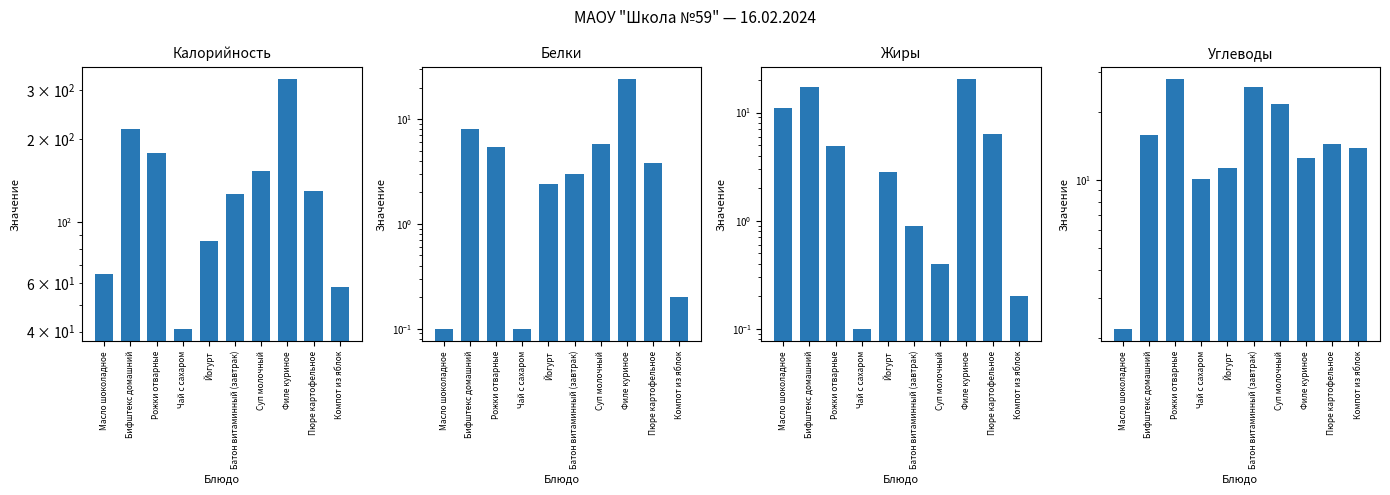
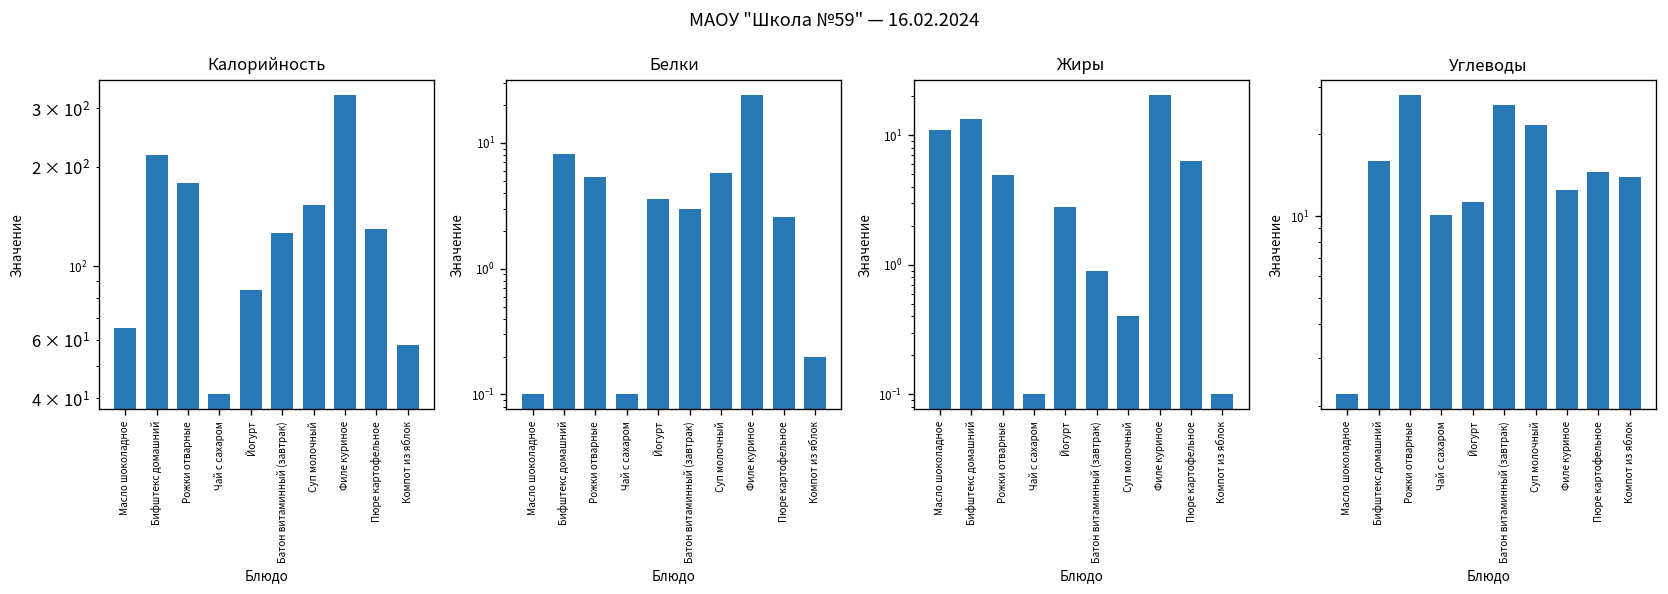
Белки, Йогурт: 2.4 -> 3.6
Белки, Пюре картофельное: 3.8 -> 2.6
Жиры, Бифштекс домашний: 17 -> 13
Жиры, Компот из яблок: 0.2 -> 0.1
